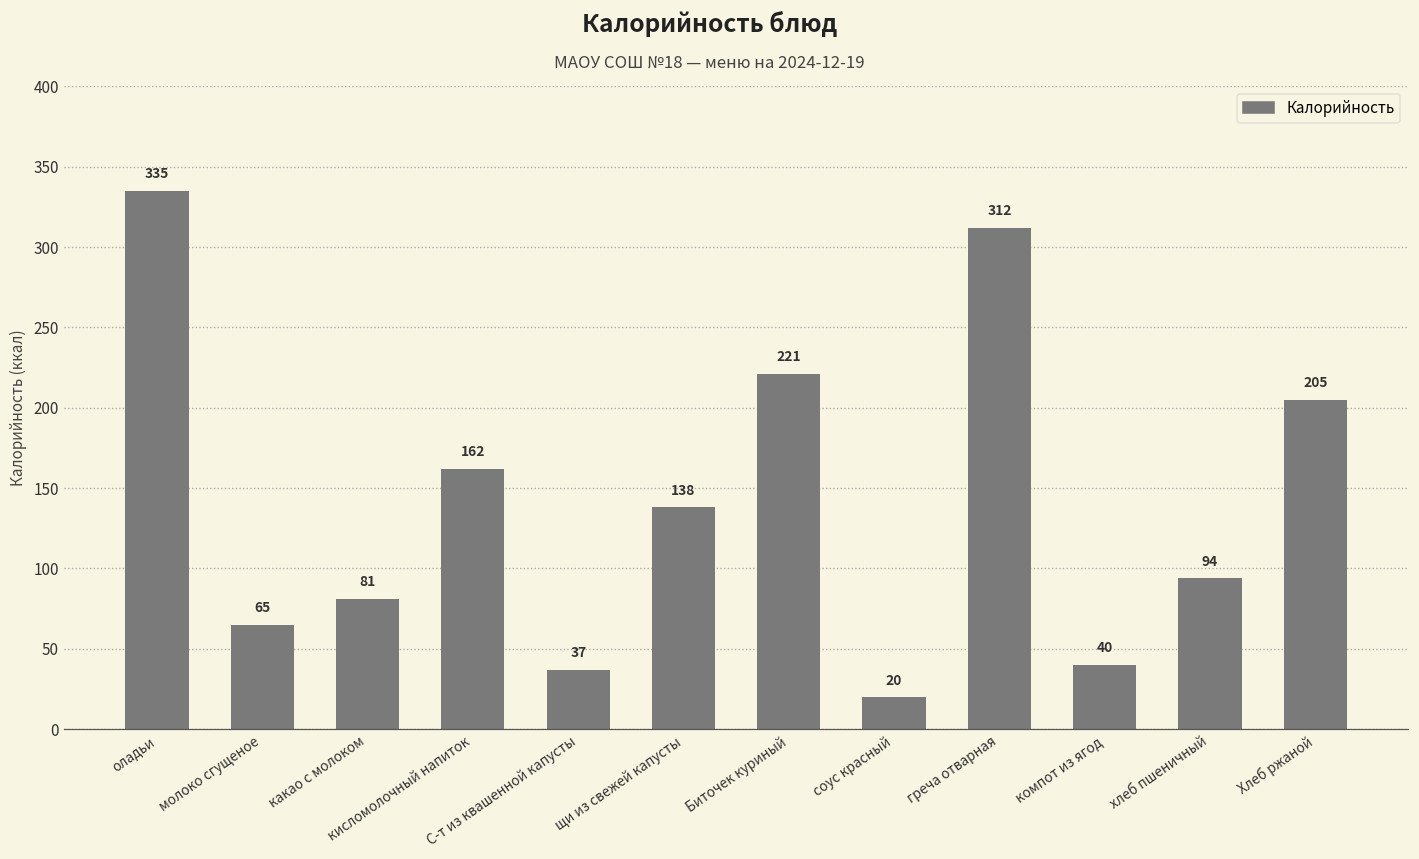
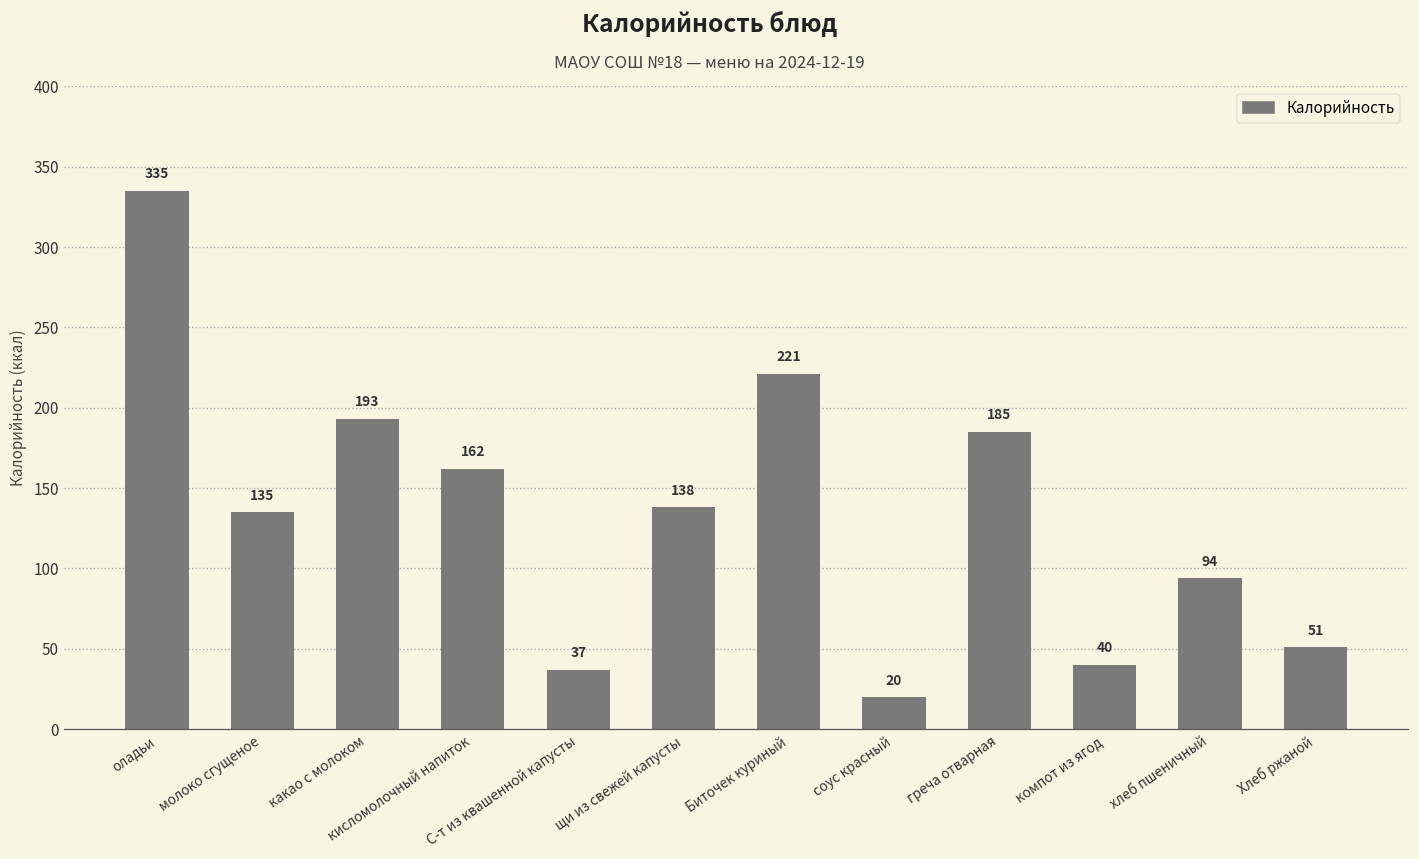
молоко сгущеное: 65 -> 135
какао с молоком: 81 -> 193
греча отварная: 312 -> 185
Хлеб ржаной: 205 -> 51
